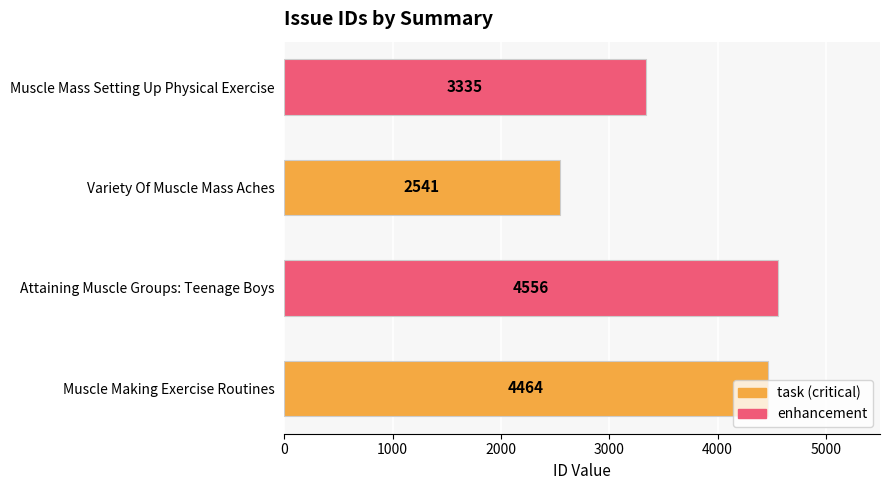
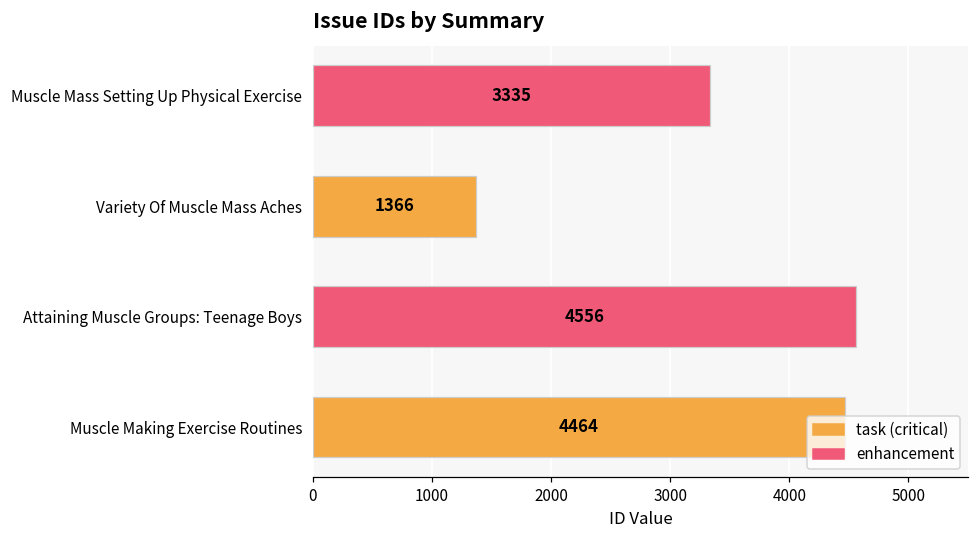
Variety Of Muscle Mass Aches: 2541 -> 1366
